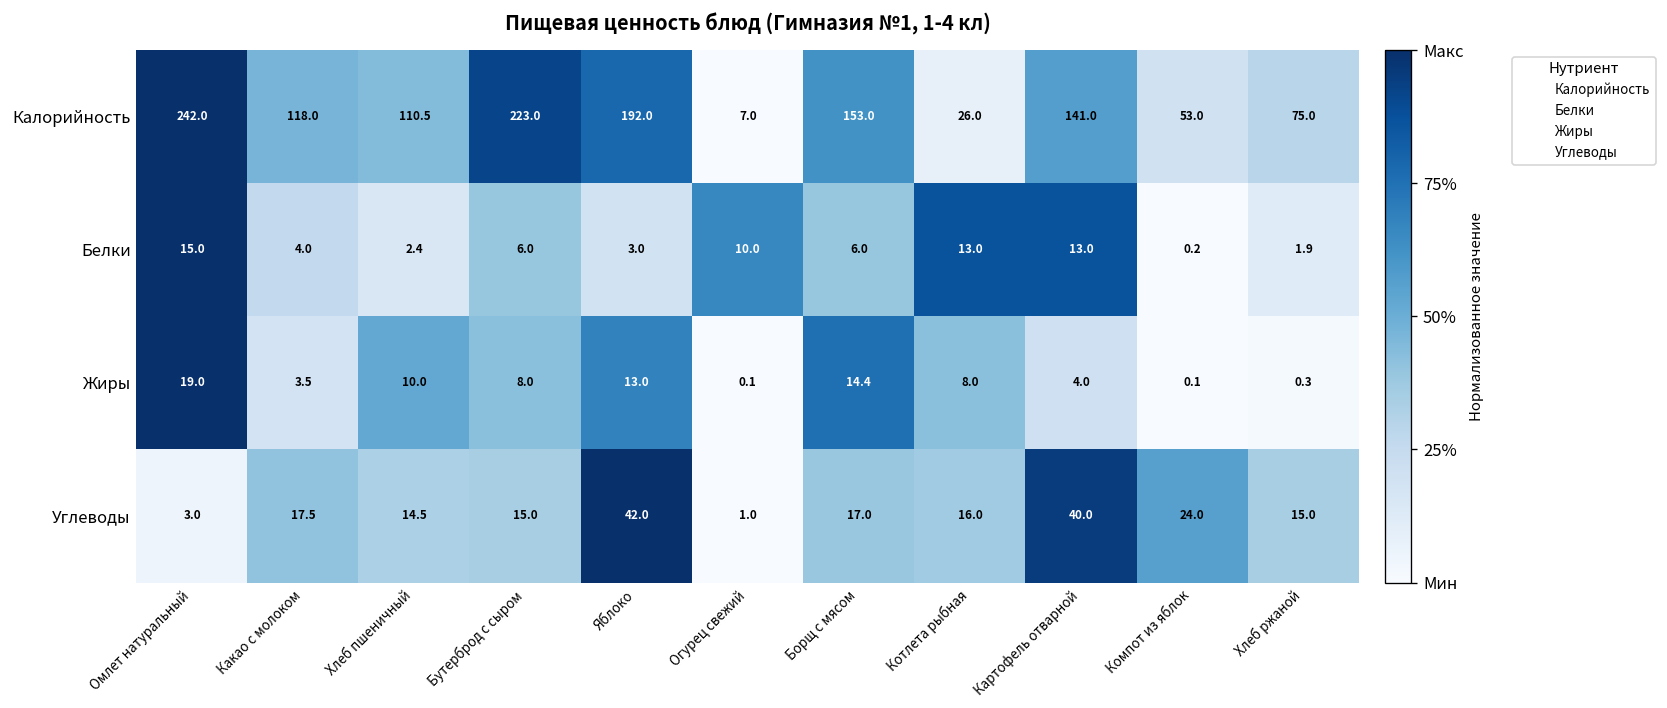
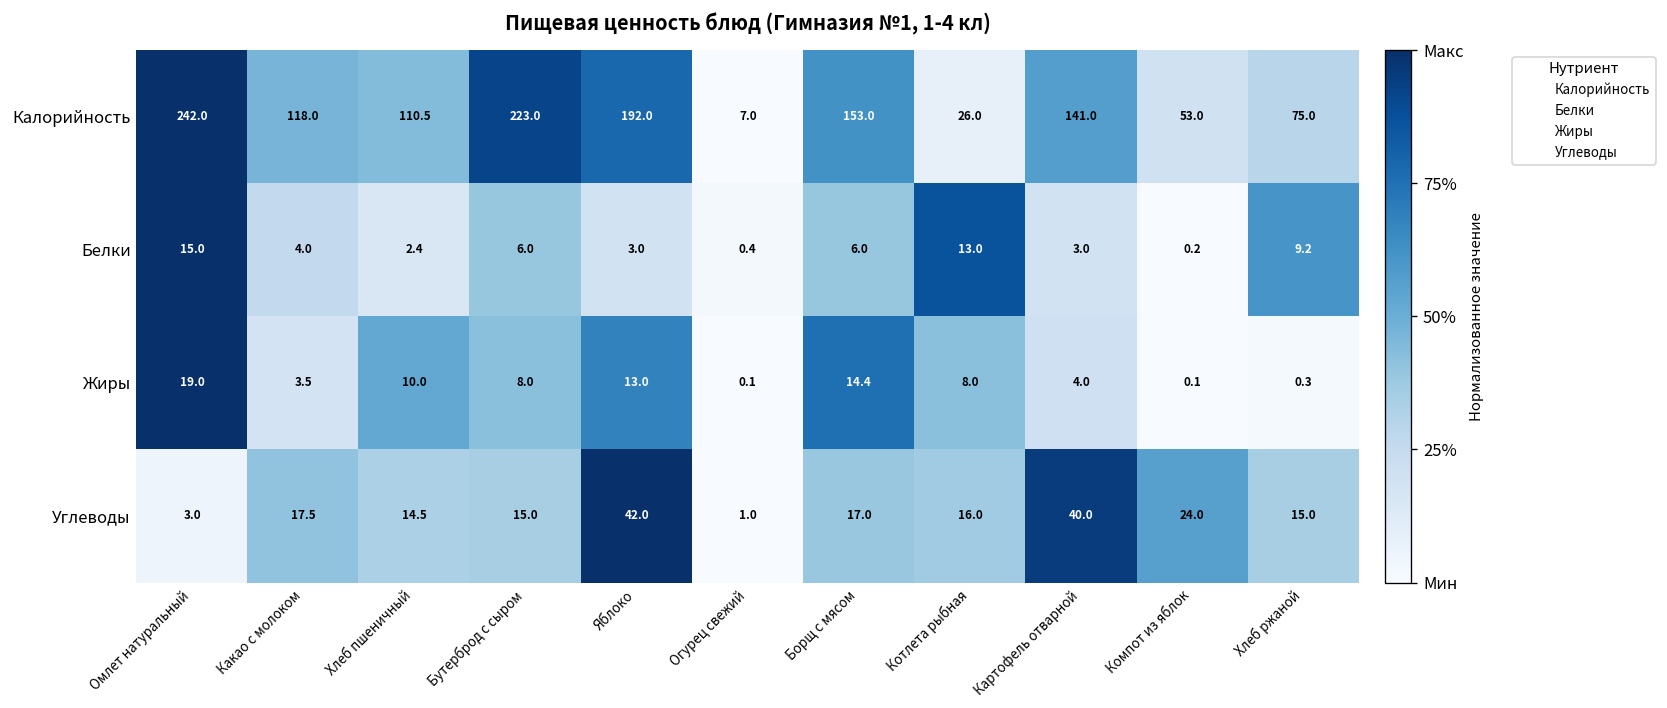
Белки, Огурец свежий: 10.0 -> 0.4
Белки, Картофель отварной: 13.0 -> 3.0
Белки, Хлеб ржаной: 1.9 -> 9.2
